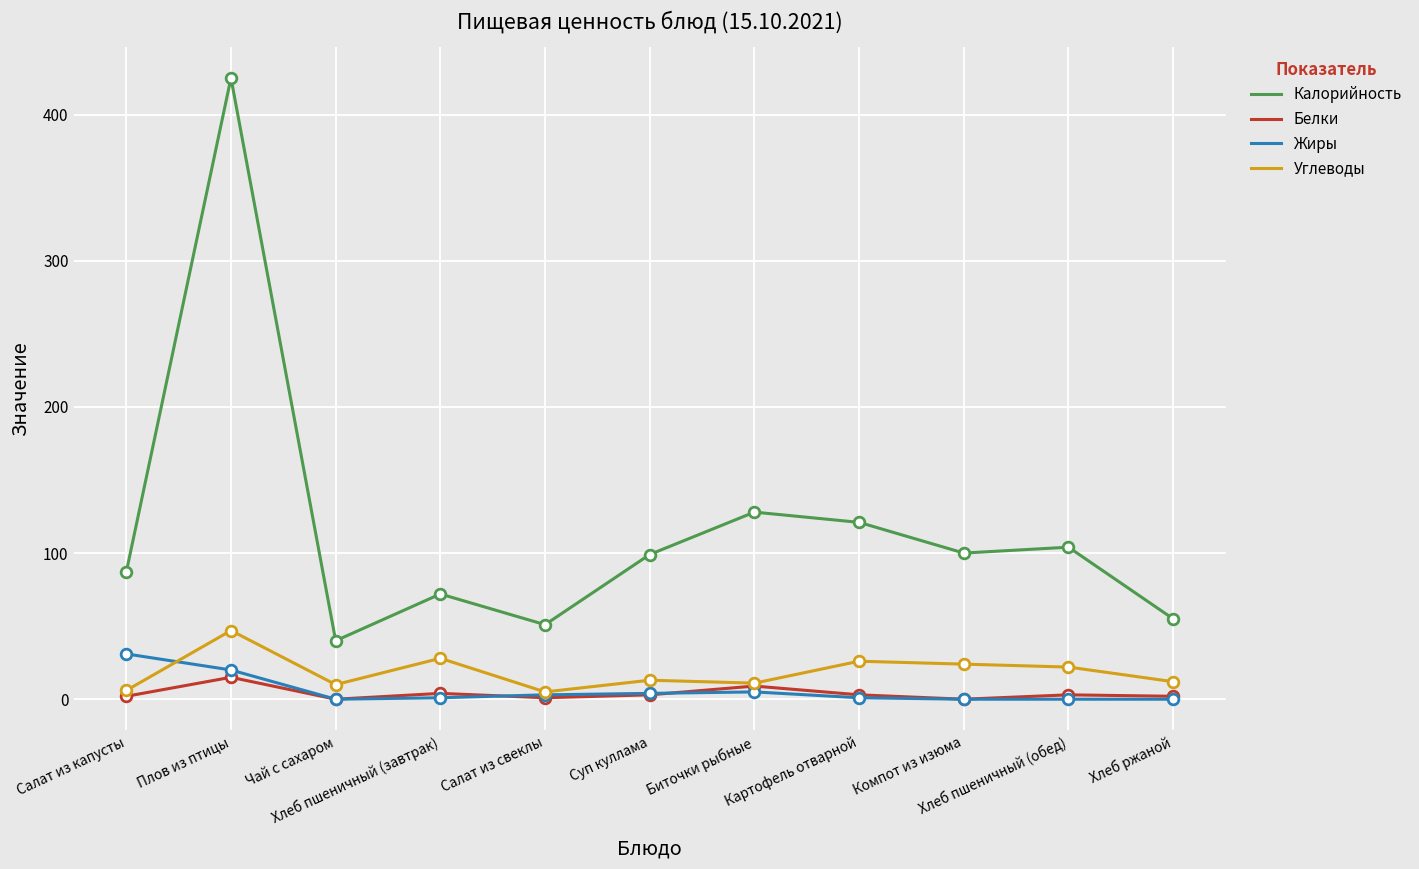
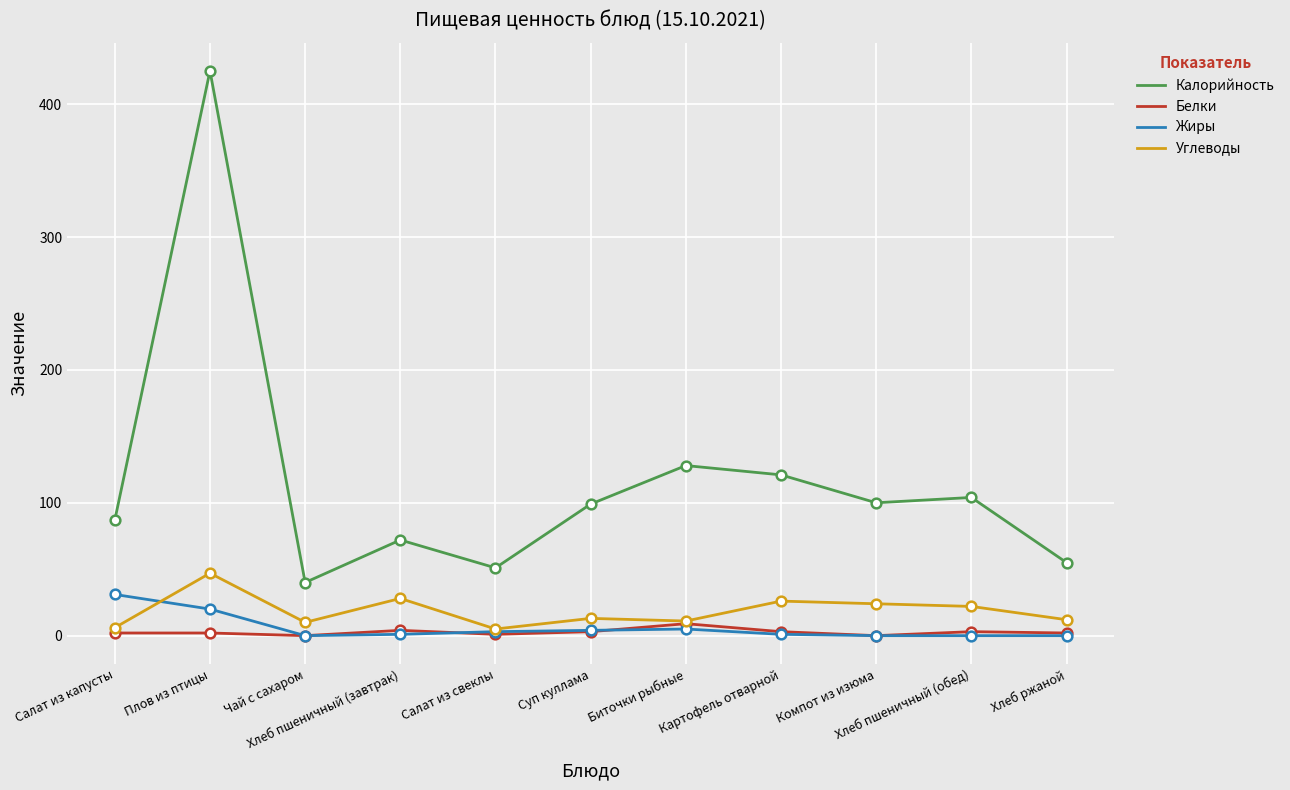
Белки, Плов из птицы: 15 -> 2
